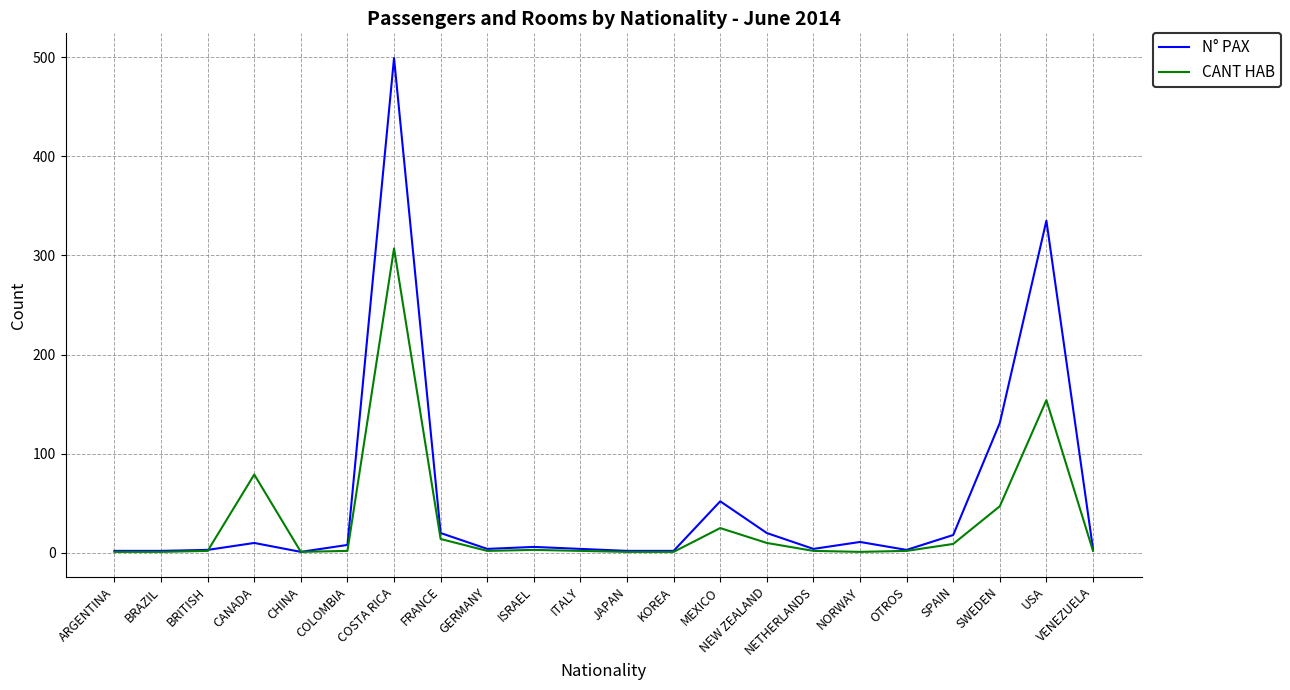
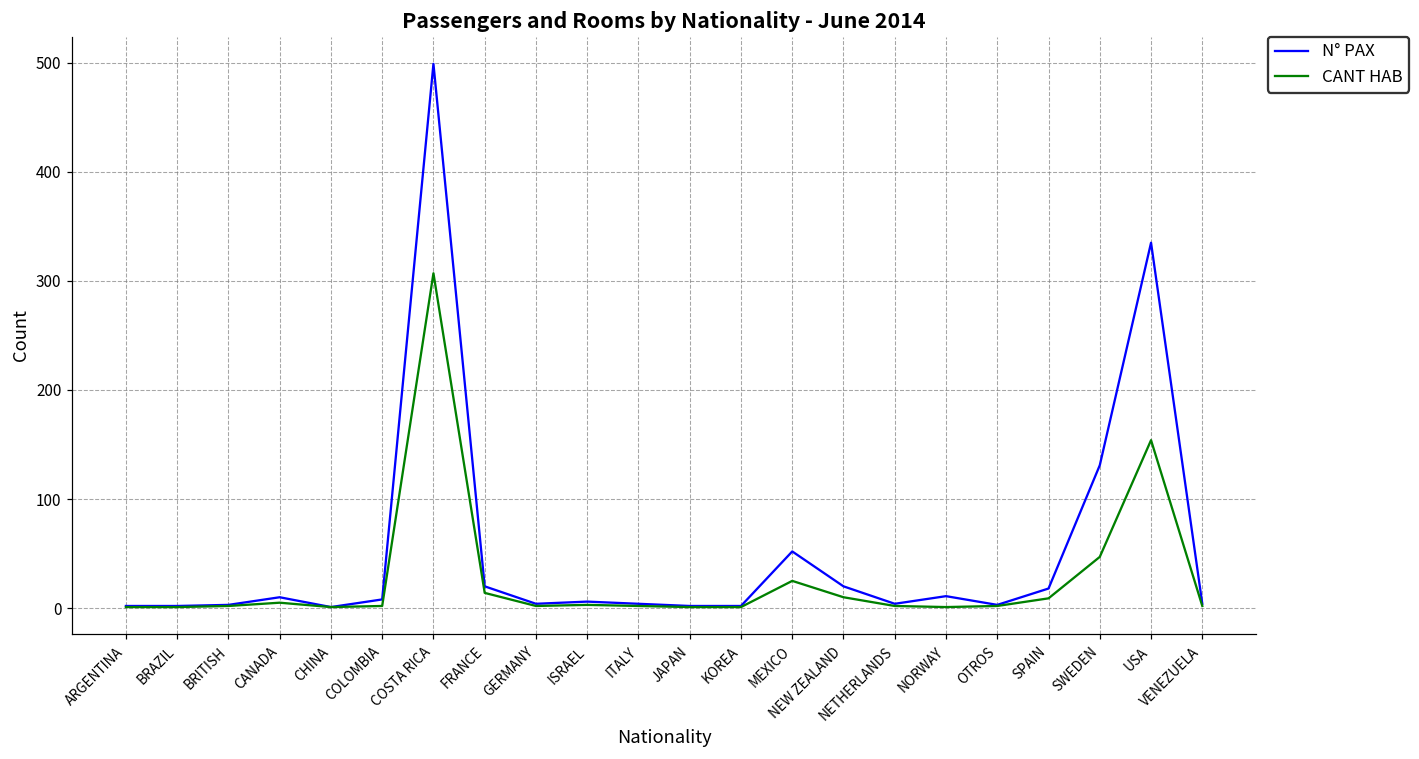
CANT HAB, CANADA: 80 -> 10
